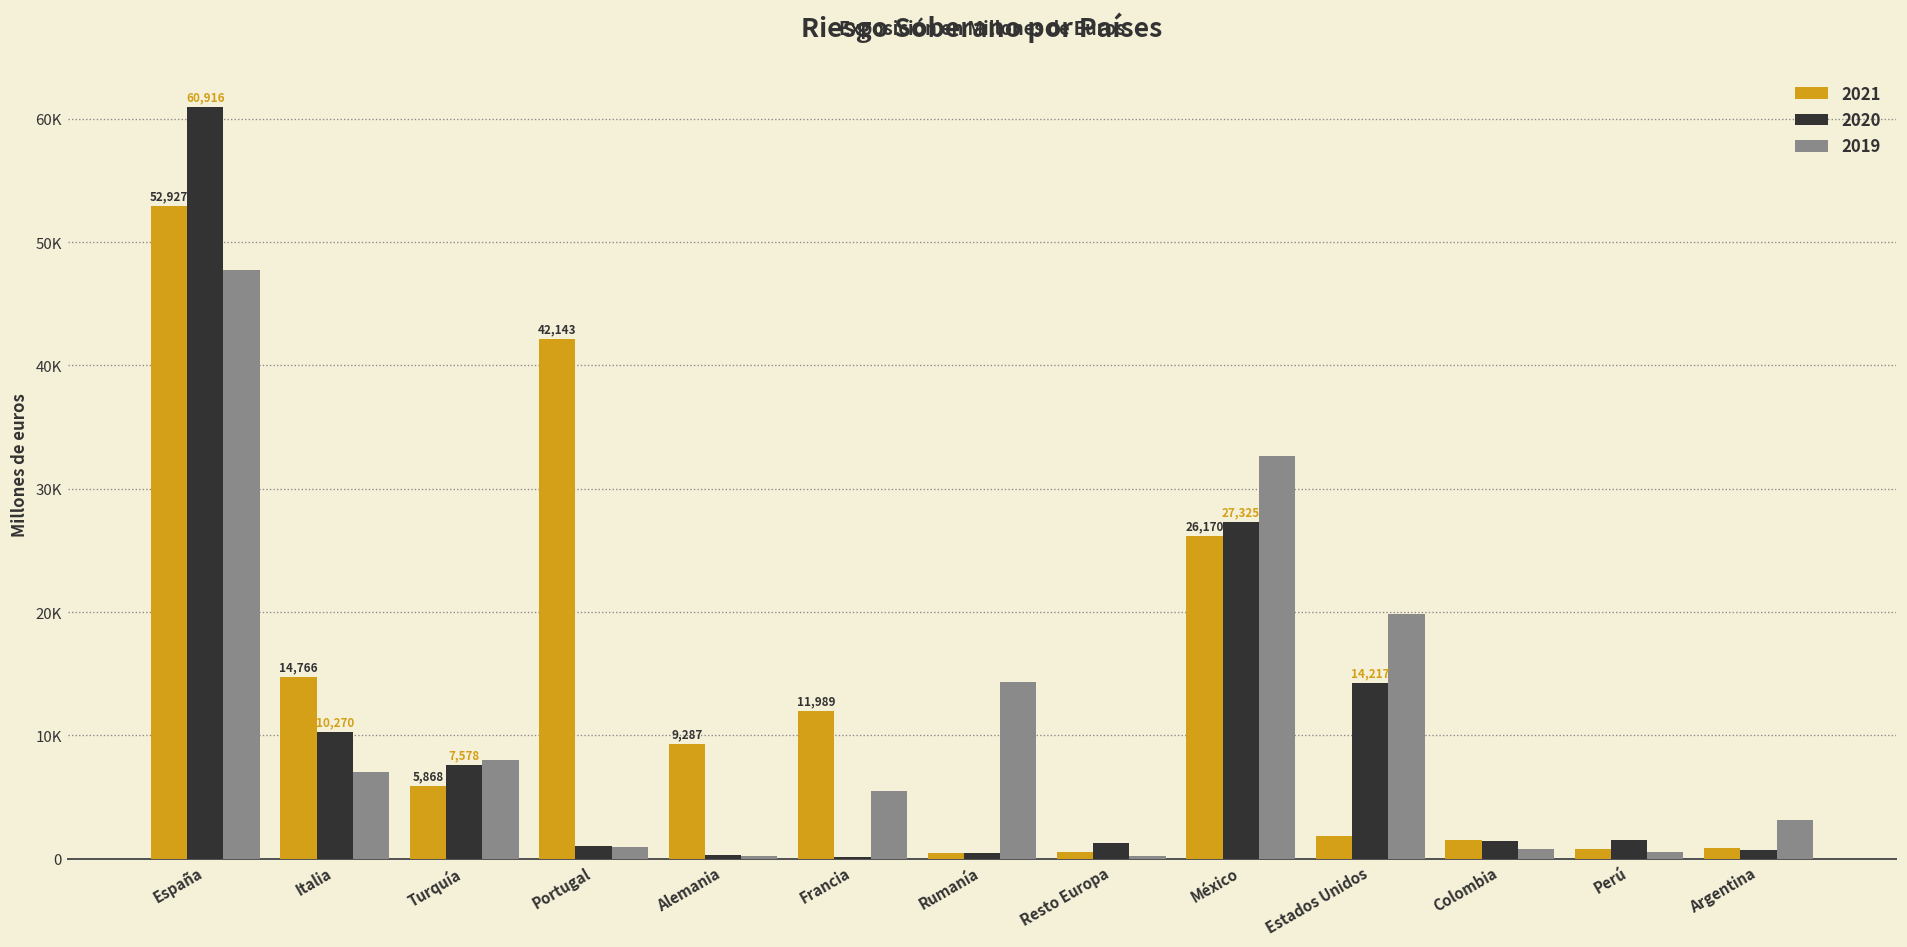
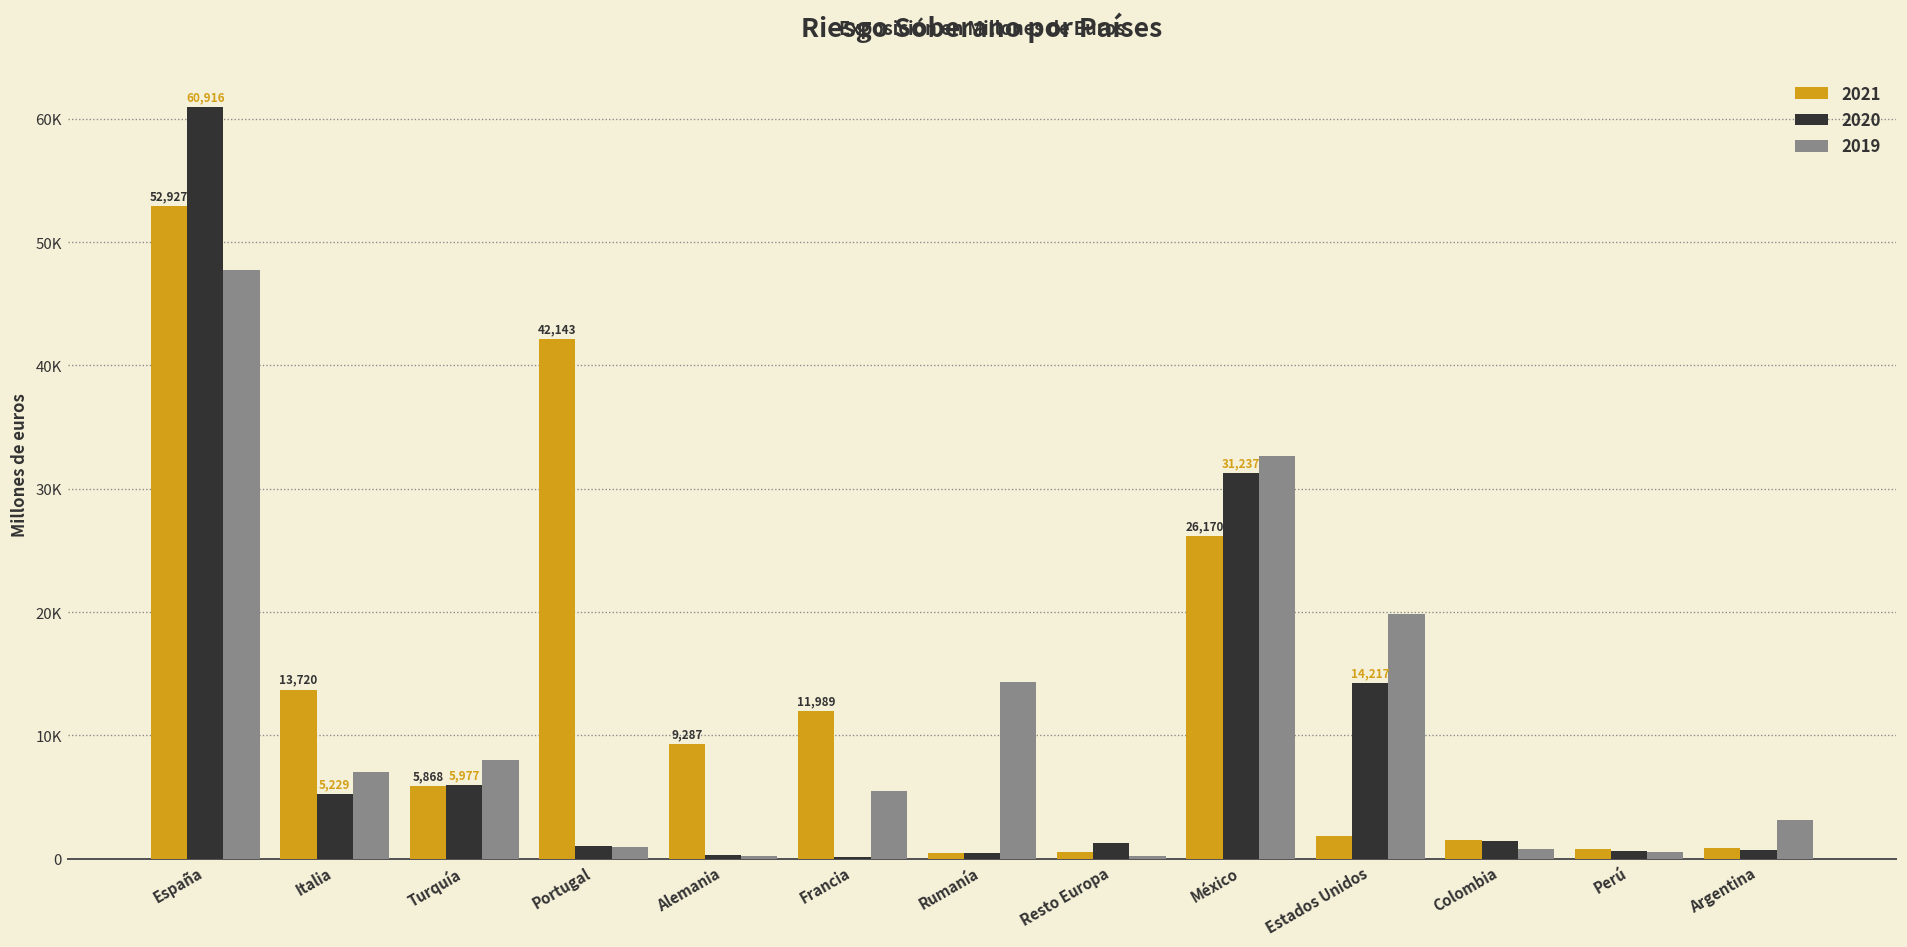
2021, Italia: 14,766 -> 13,720
2020, Italia: 10,270 -> 5,229
2020, Turquía: 7,578 -> 5,977
2020, México: 27,325 -> 31,237
2020, Perú: 1500 -> 700
